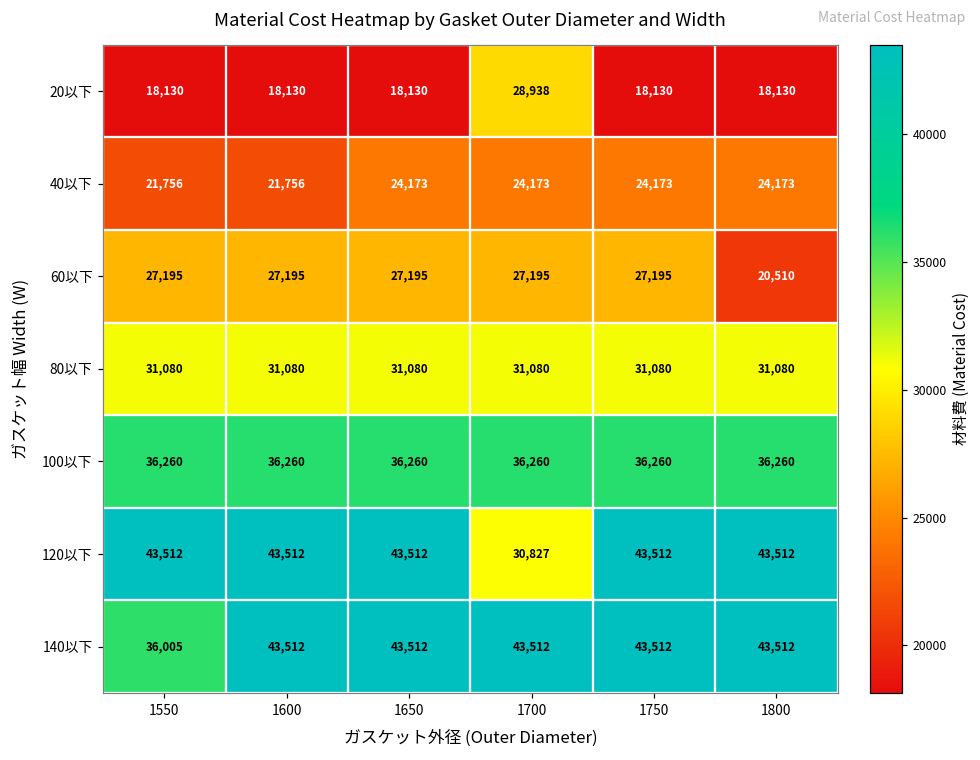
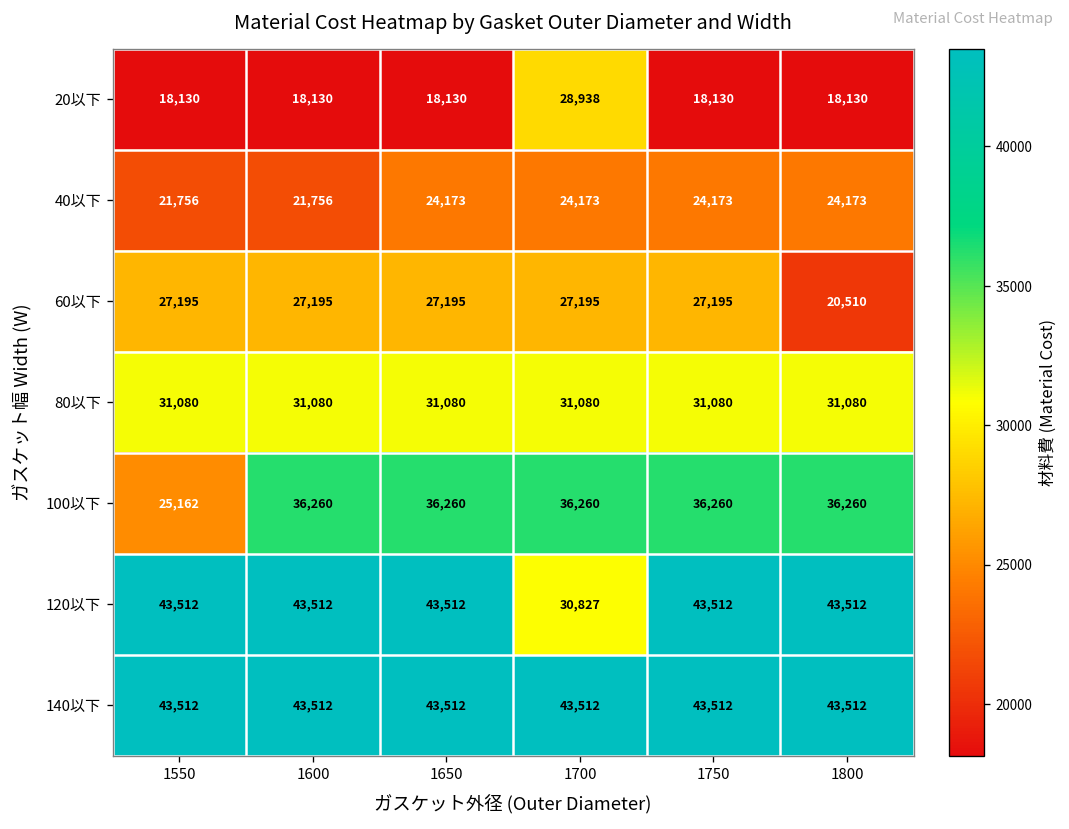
100以下, 1550: 36,260 -> 25,162
140以下, 1550: 36,005 -> 43,512
